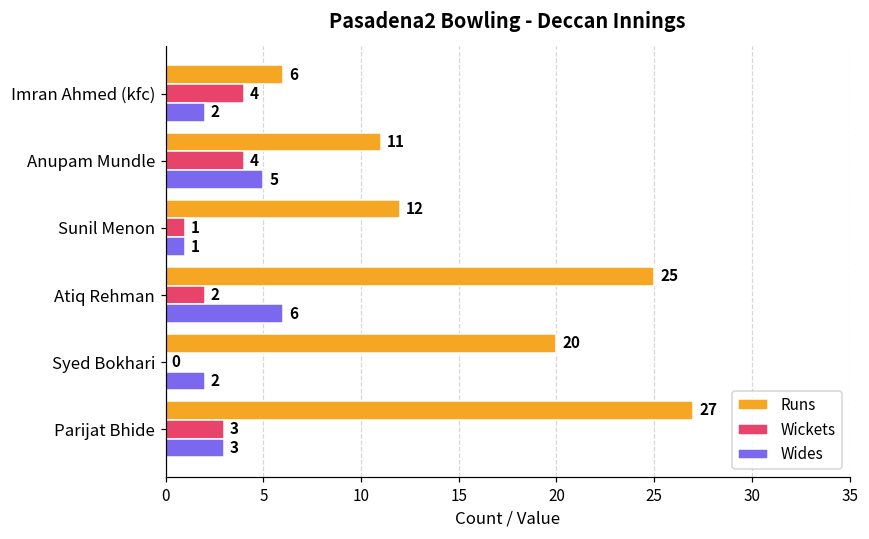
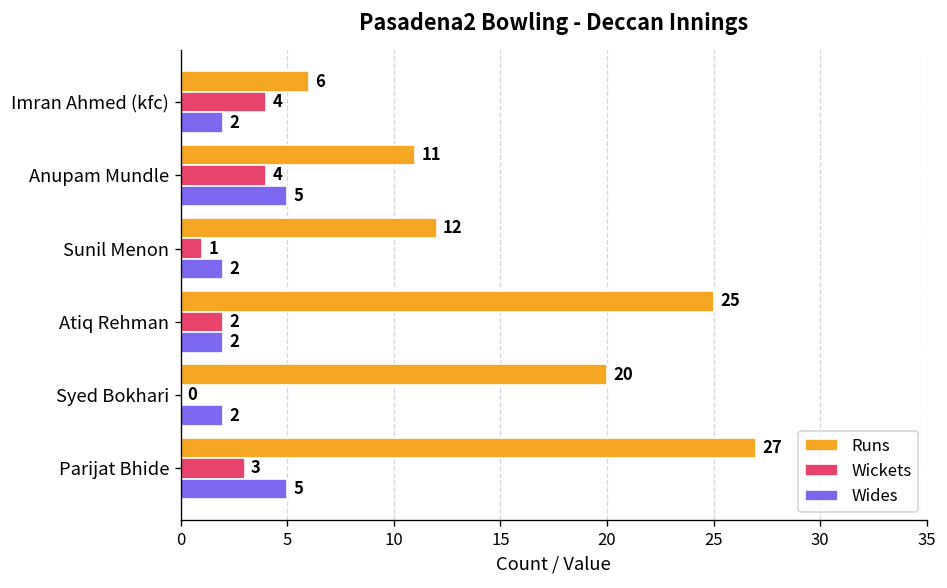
Wides, Sunil Menon: 1 -> 2
Wides, Atiq Rehman: 6 -> 2
Wides, Parijat Bhide: 3 -> 5
